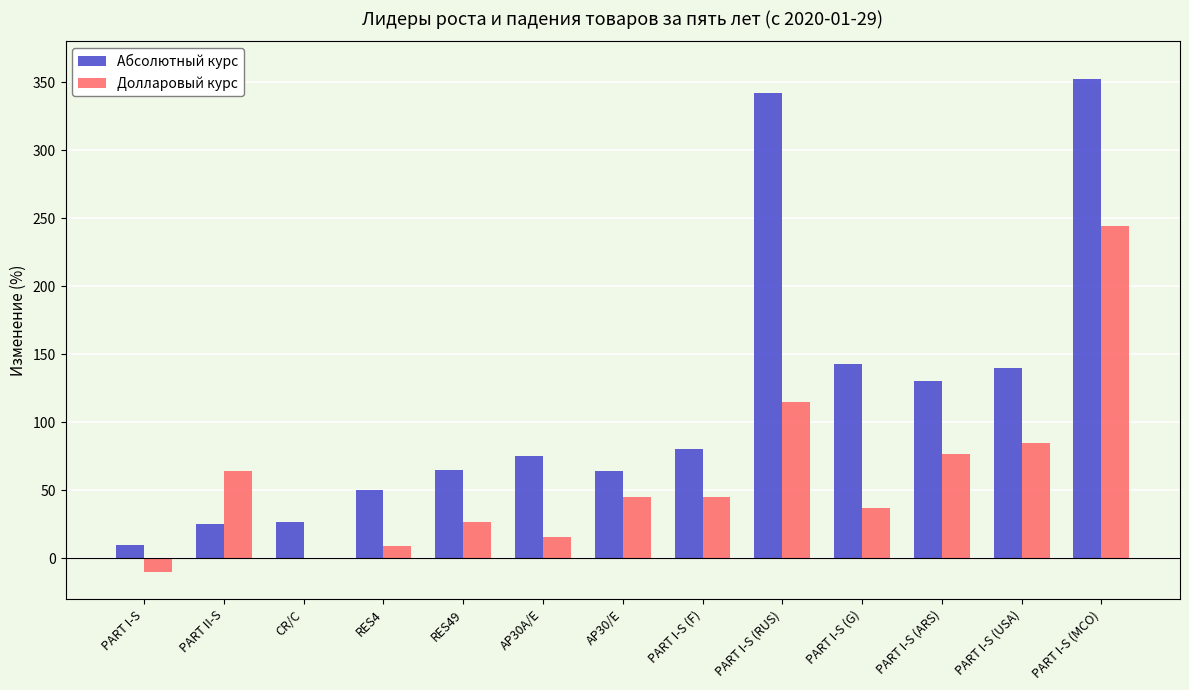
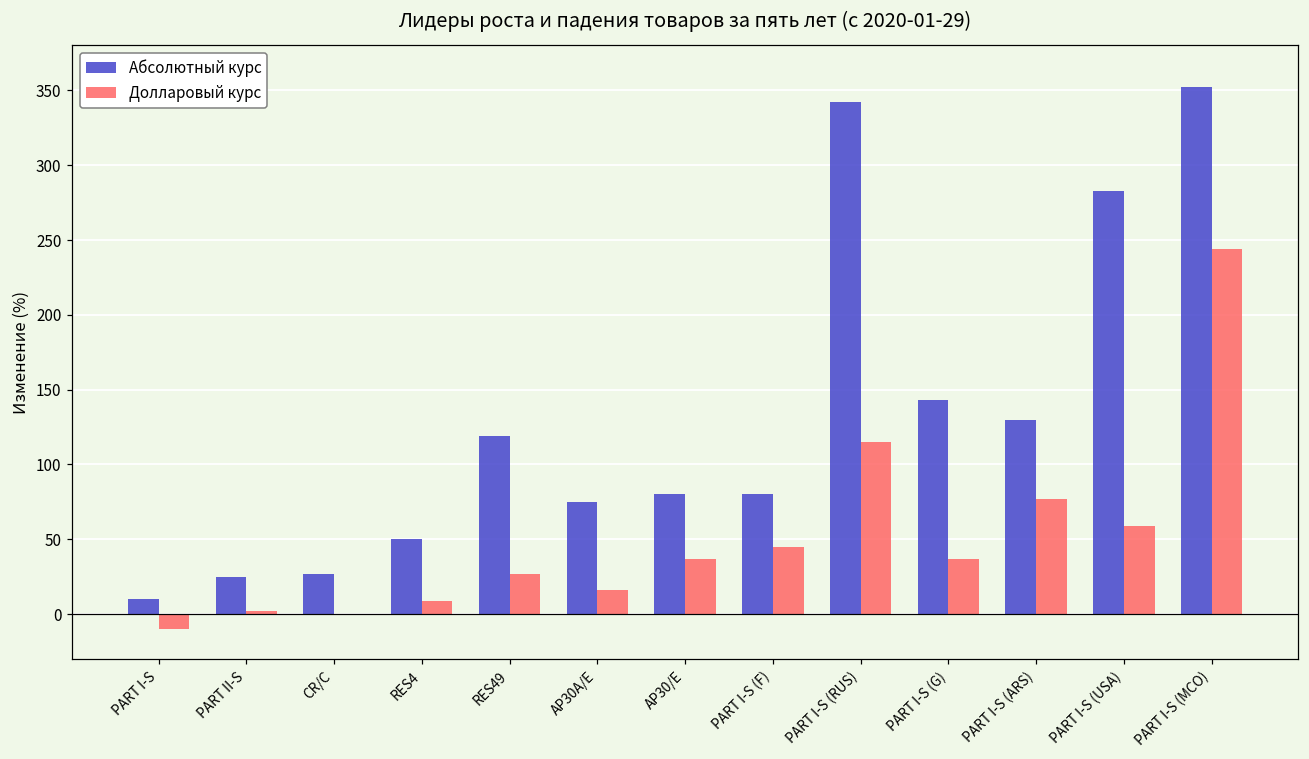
Долларовый курс, PART II-S: 64 -> 2
Абсолютный курс, RES49: 65 -> 119
Абсолютный курс, AP30/E: 64 -> 80
Долларовый курс, AP30/E: 45 -> 37
Абсолютный курс, PART I-S (USA): 140 -> 283
Долларовый курс, PART I-S (USA): 85 -> 59
